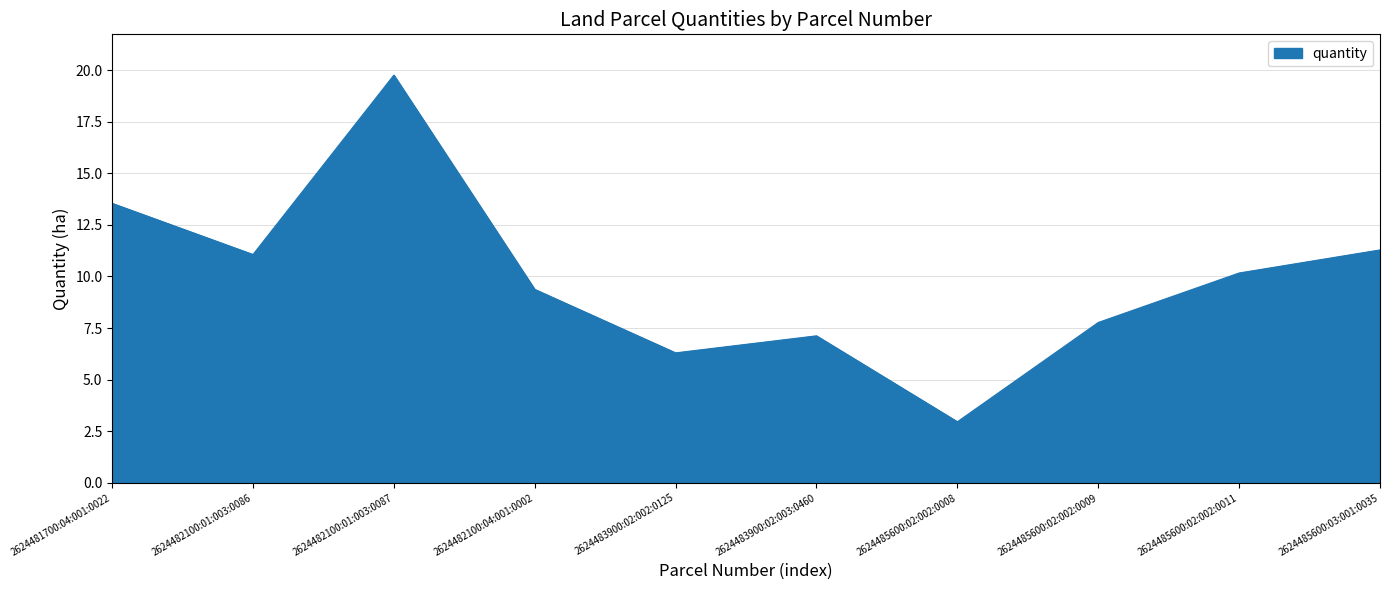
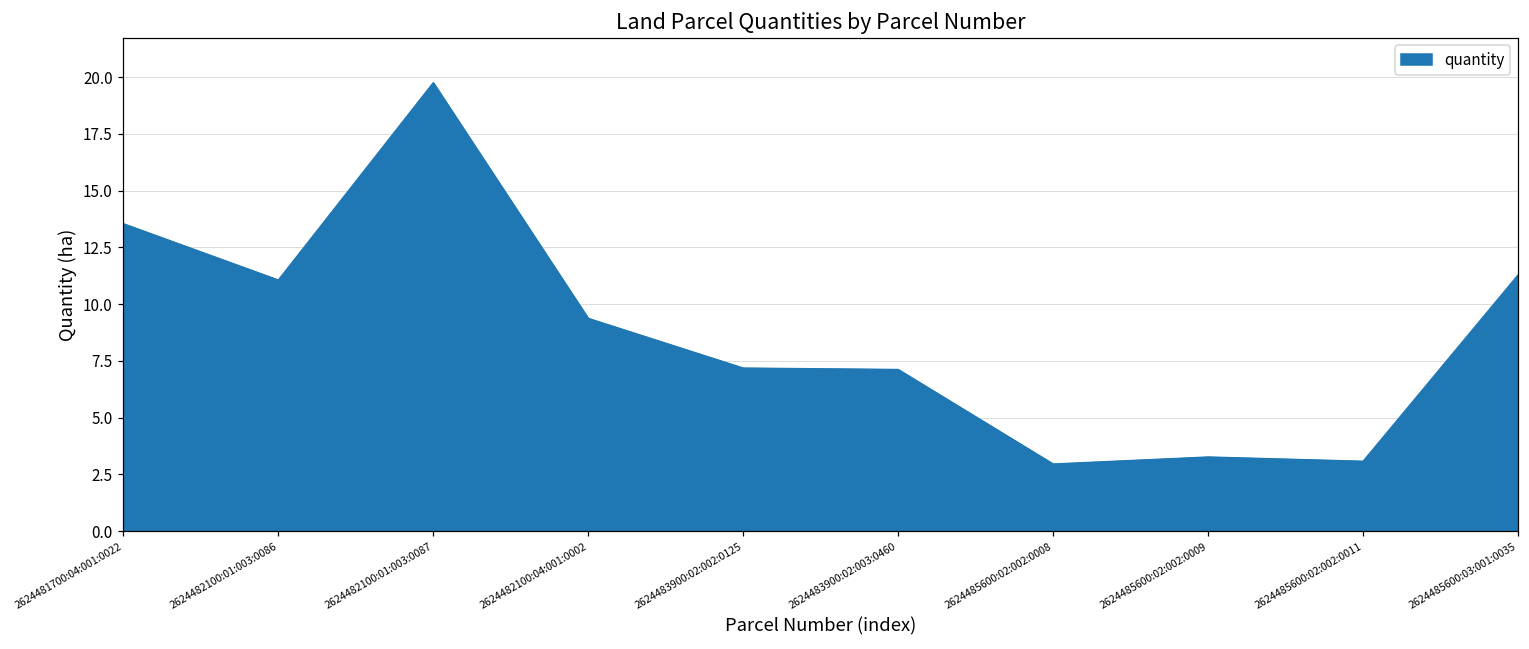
2624483900:02:002:0125: 6.3 -> 7.2
2624485600:02:002:0009: 7.8 -> 3.3
2624485600:02:002:0011: 10.2 -> 3.1
